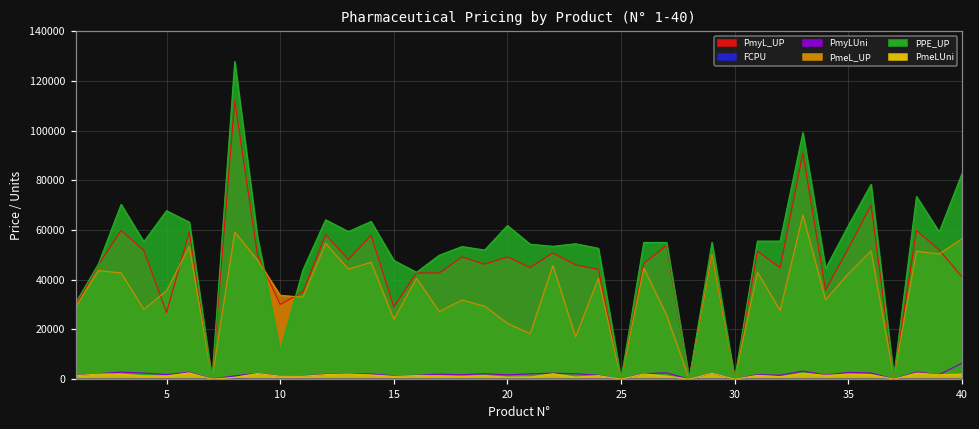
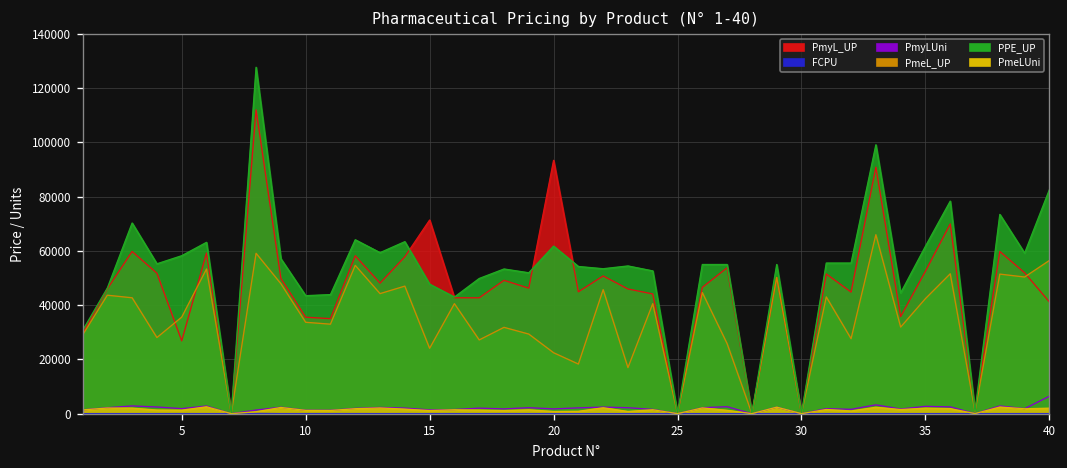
PPE_UP, 5: 68000 -> 58000
PmyL_UP, 10: 30000 -> 36000
PPE_UP, 10: 11000 -> 44000
PmyL_UP, 15: 29000 -> 71000
PmyL_UP, 20: 49000 -> 93000
